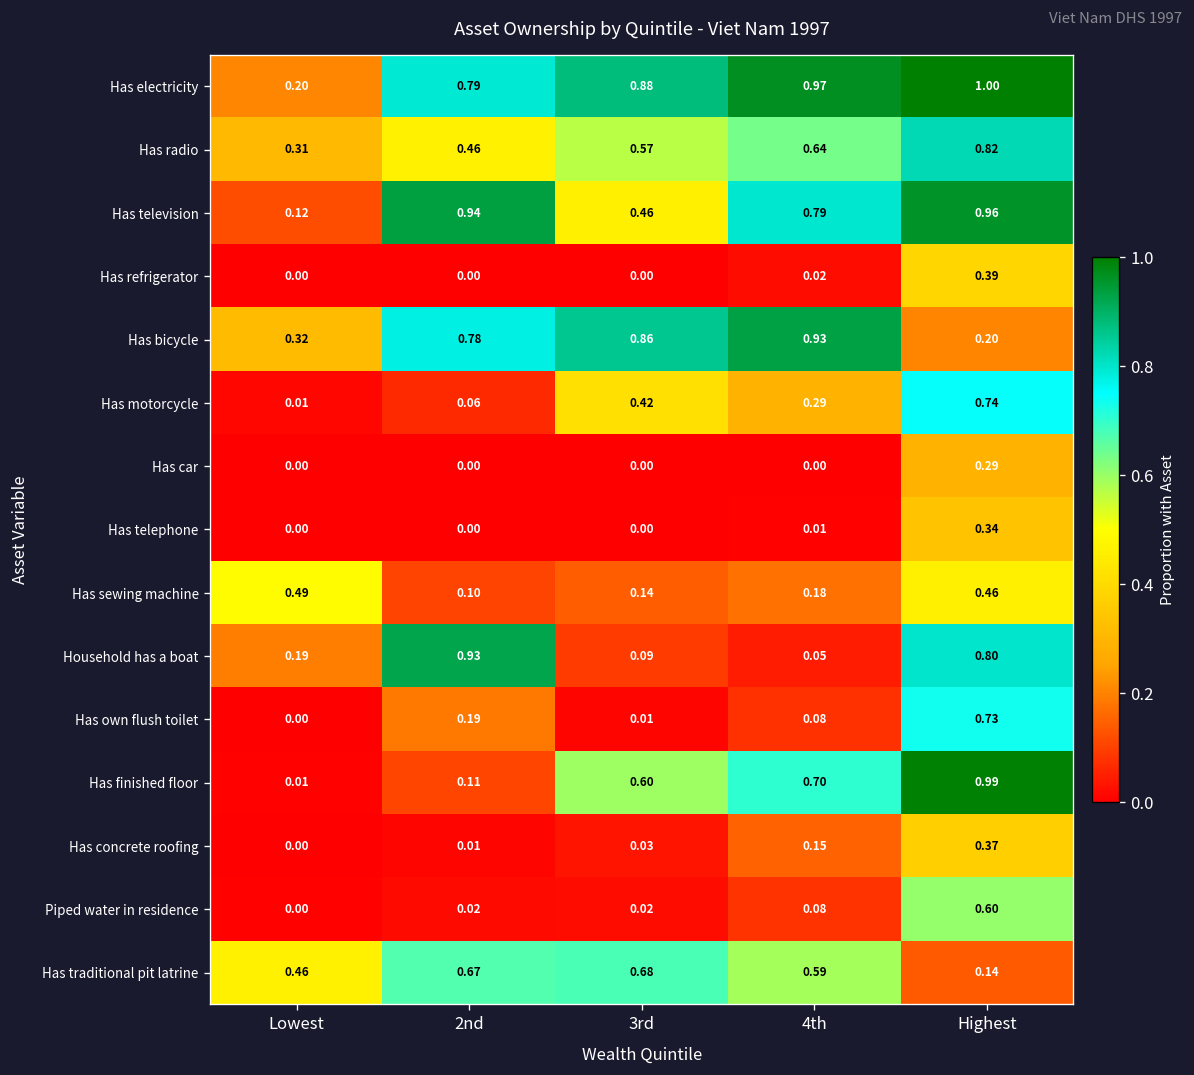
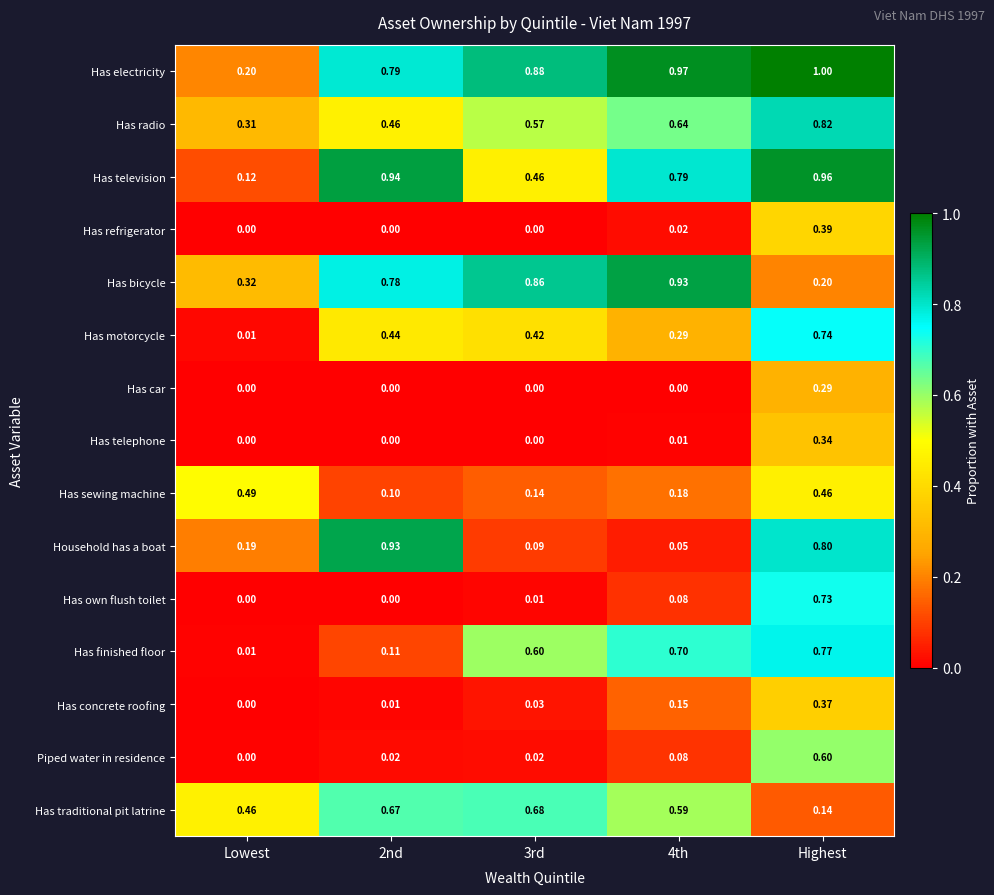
Has motorcycle, 2nd: 0.06 -> 0.44
Has own flush toilet, 2nd: 0.19 -> 0.00
Has finished floor, Highest: 0.99 -> 0.77
